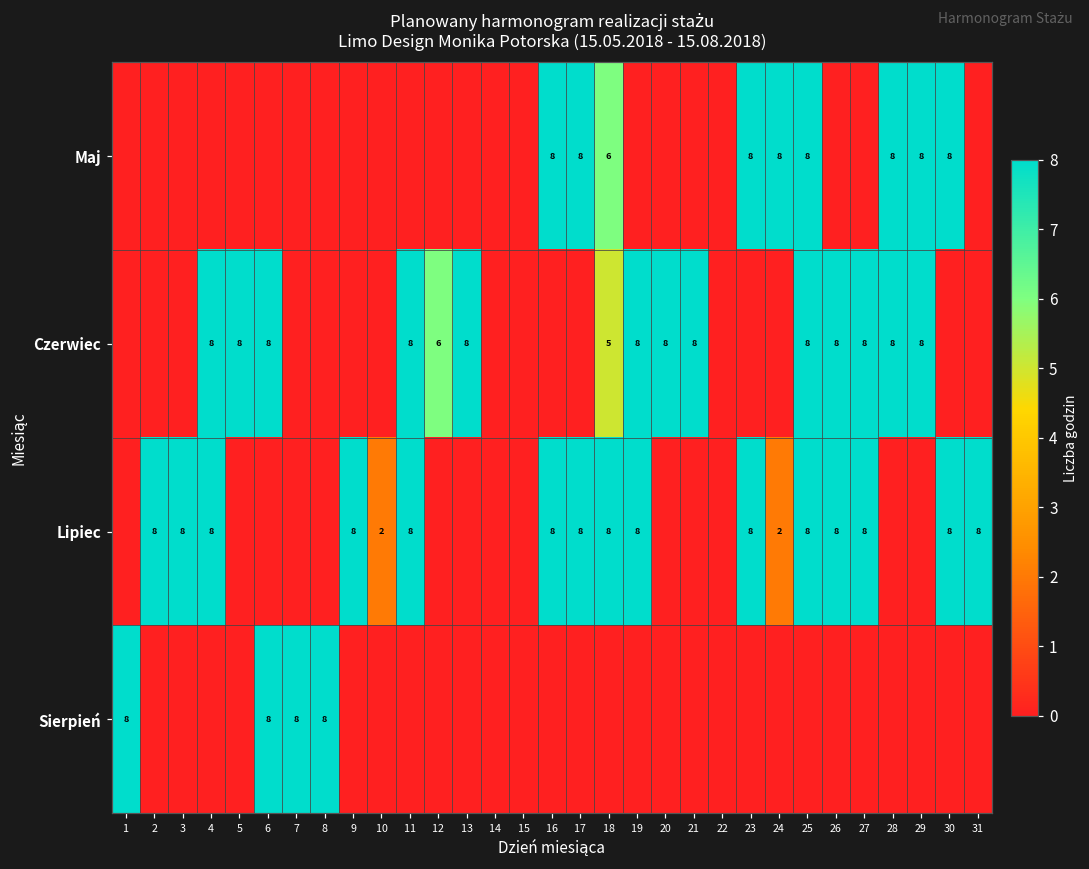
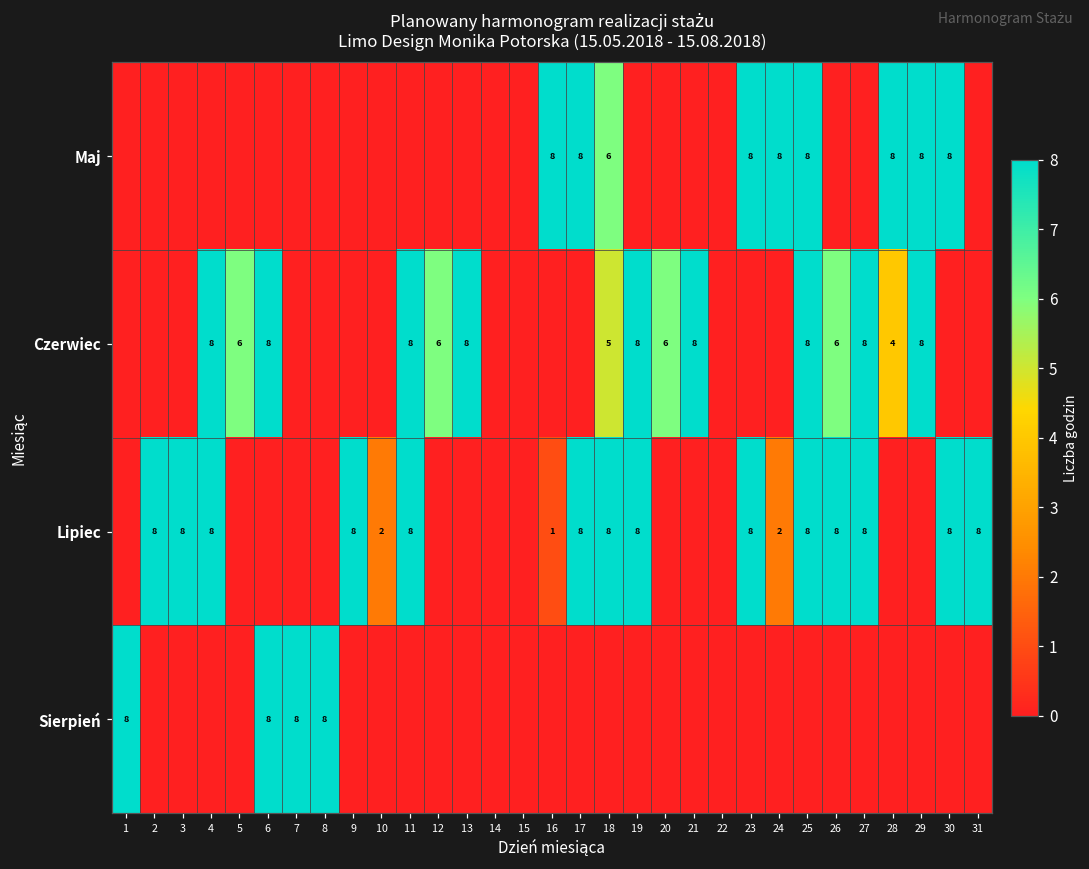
Czerwiec, 5: 8 -> 6
Czerwiec, 20: 8 -> 6
Czerwiec, 26: 8 -> 6
Czerwiec, 28: 8 -> 4
Lipiec, 16: 8 -> 1
